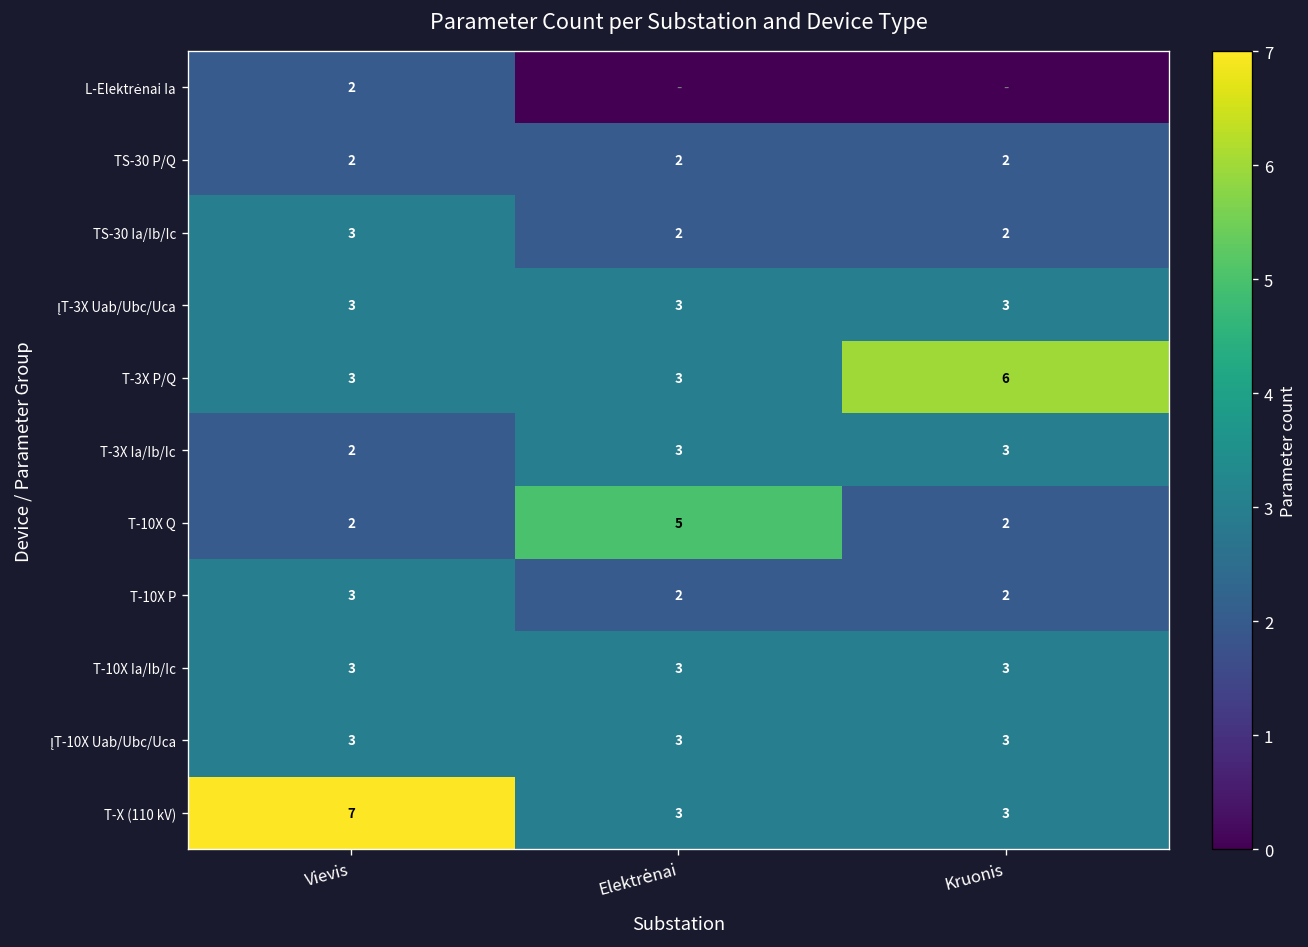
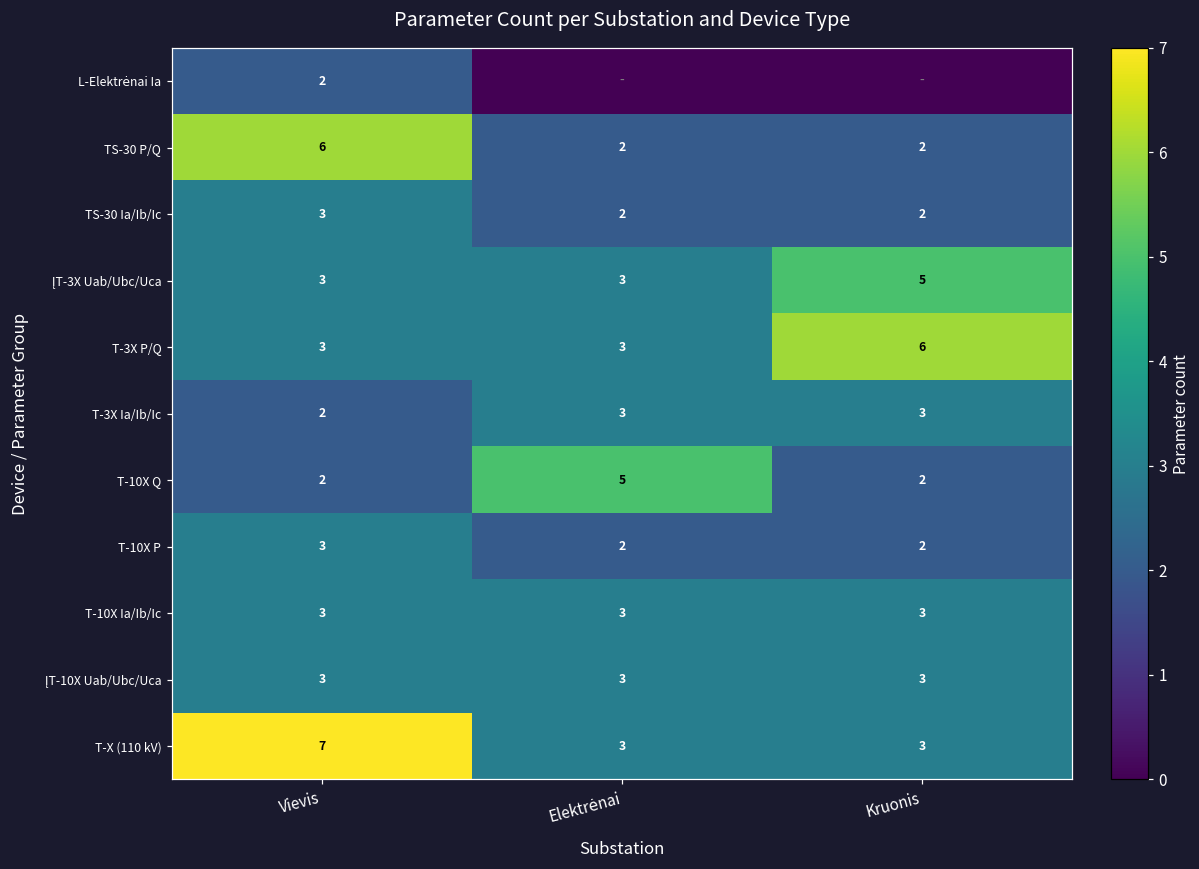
TS-30 P/Q, Vievis: 2 -> 6
ĮT-3X Uab/Ubc/Uca, Kruonis: 3 -> 5
